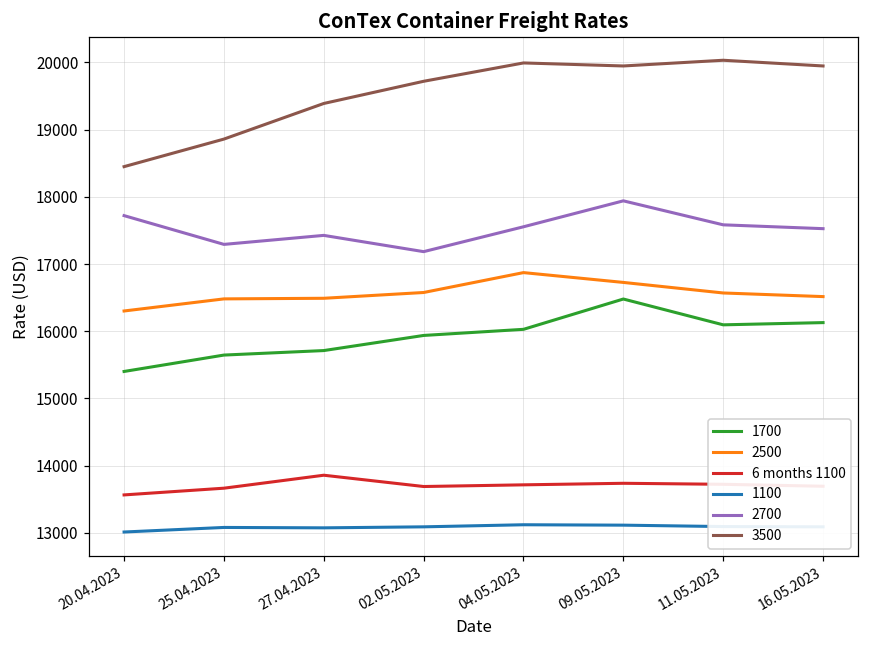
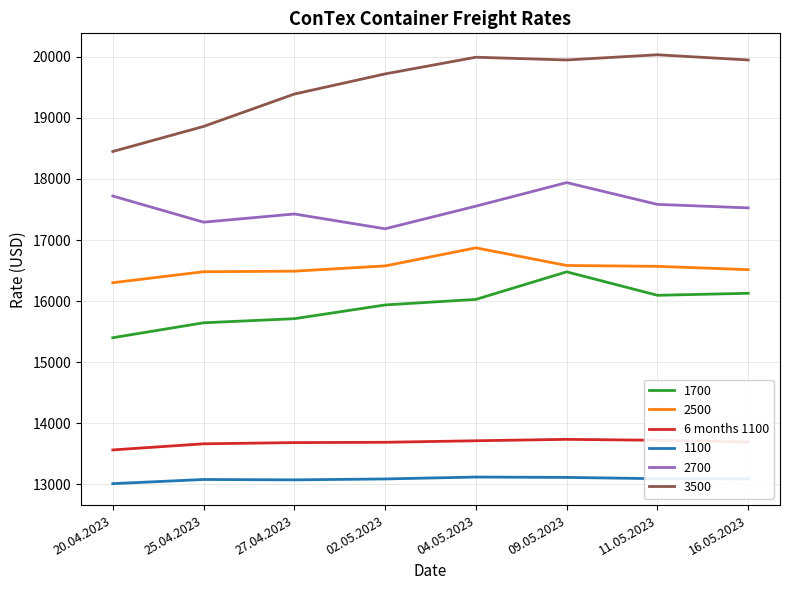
6 months 1100, 27.04.2023: 13900 -> 13700
2500, 09.05.2023: 16700 -> 16600
